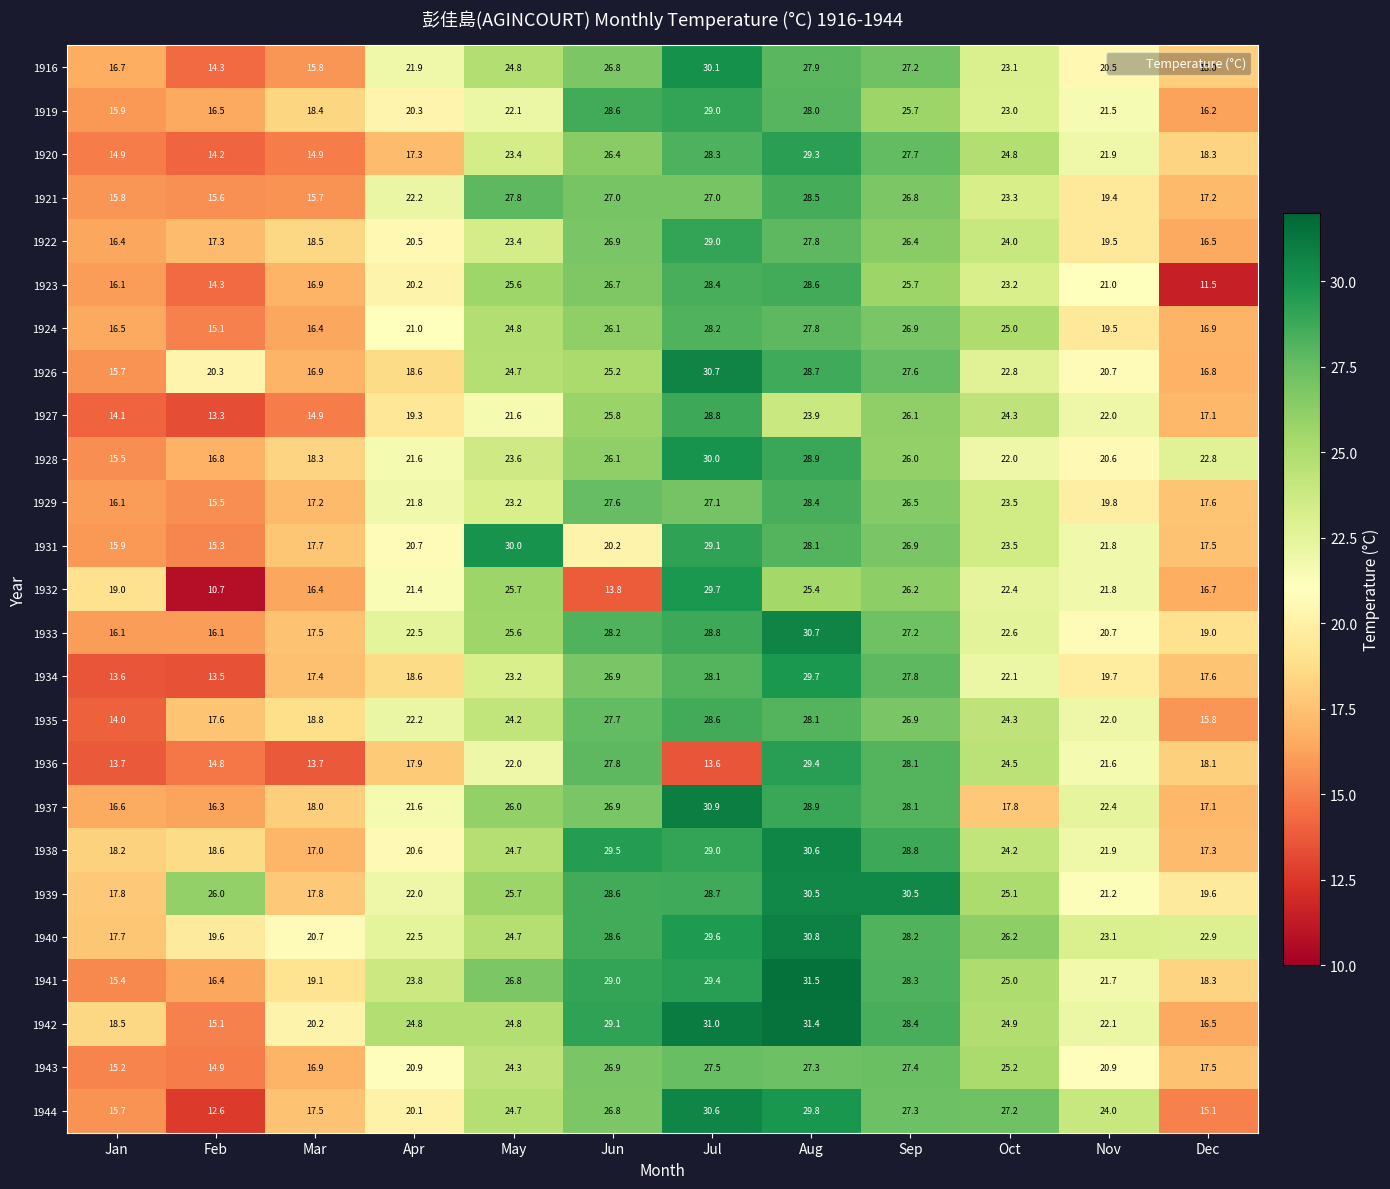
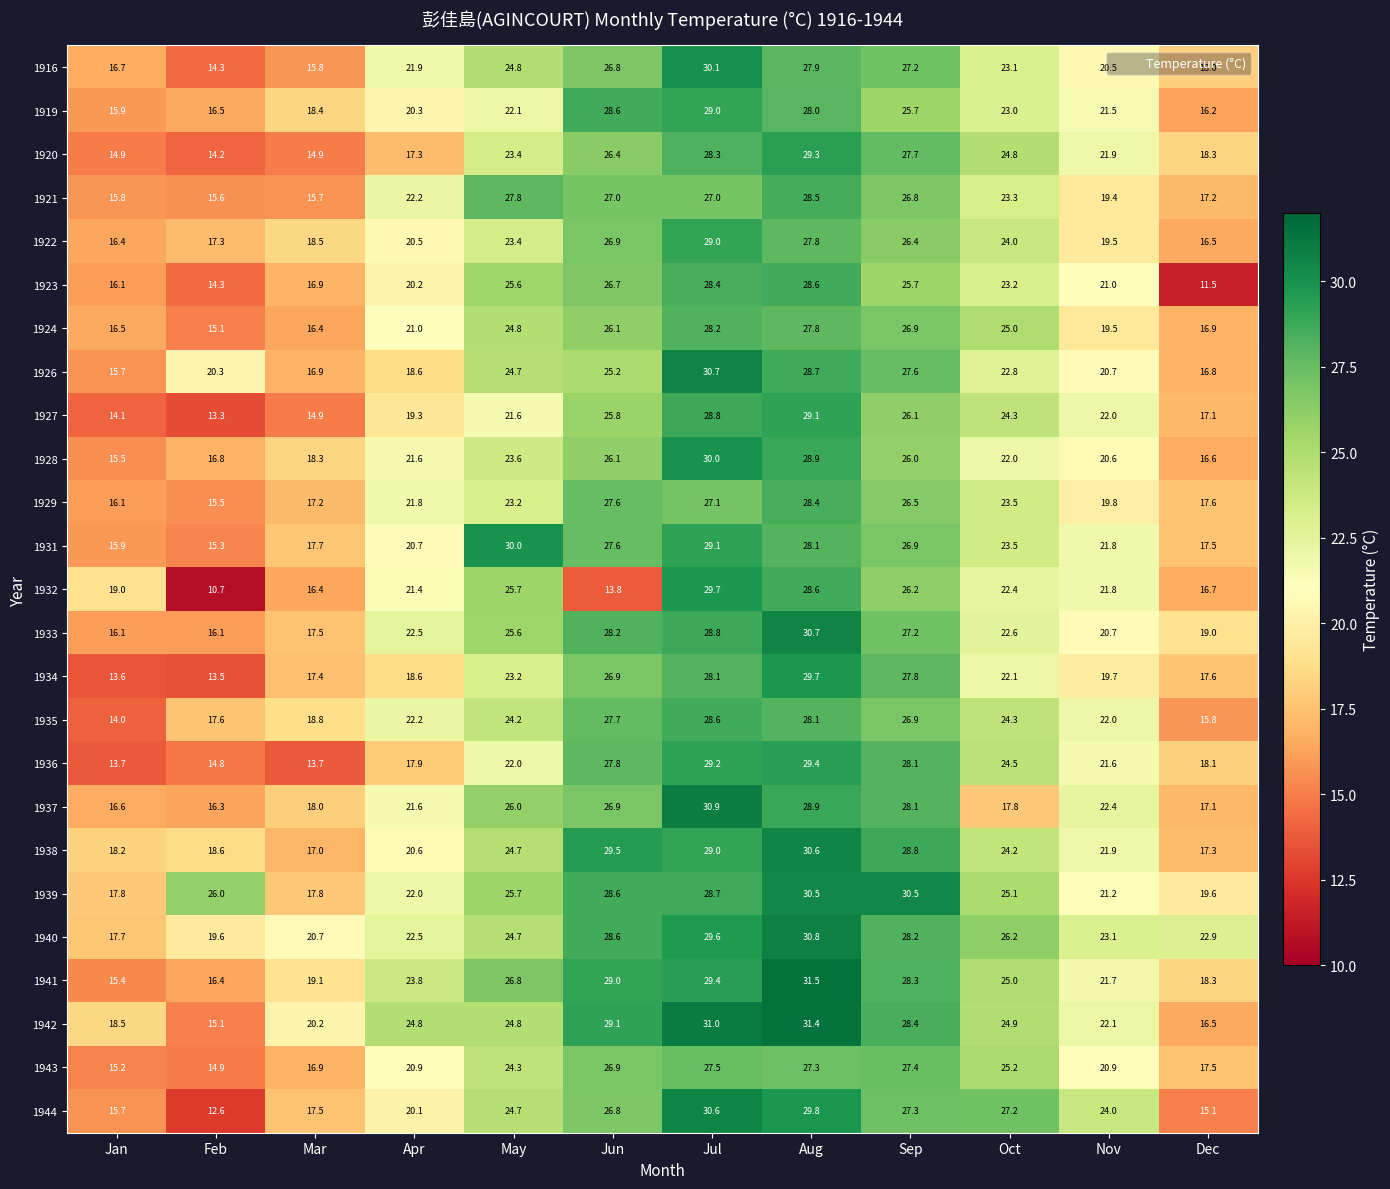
1927, Aug: 23.9 -> 29.1
1928, Dec: 22.8 -> 16.6
1931, Jun: 20.2 -> 27.6
1932, Aug: 25.4 -> 28.6
1936, Jul: 13.6 -> 29.2
